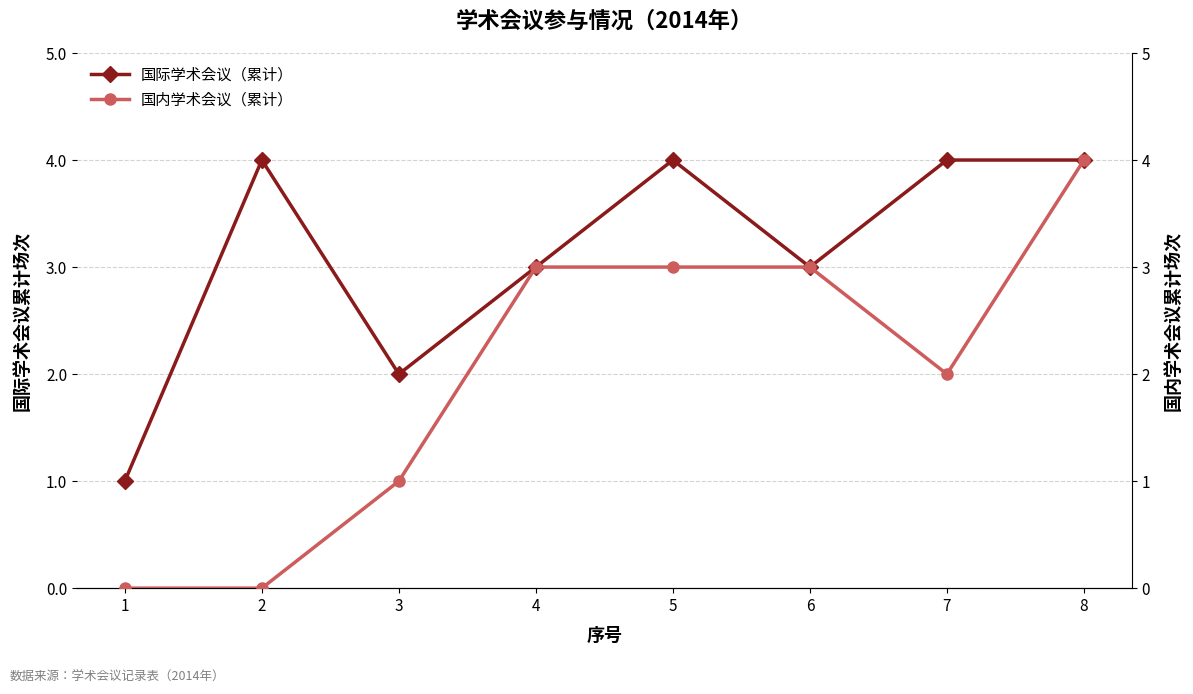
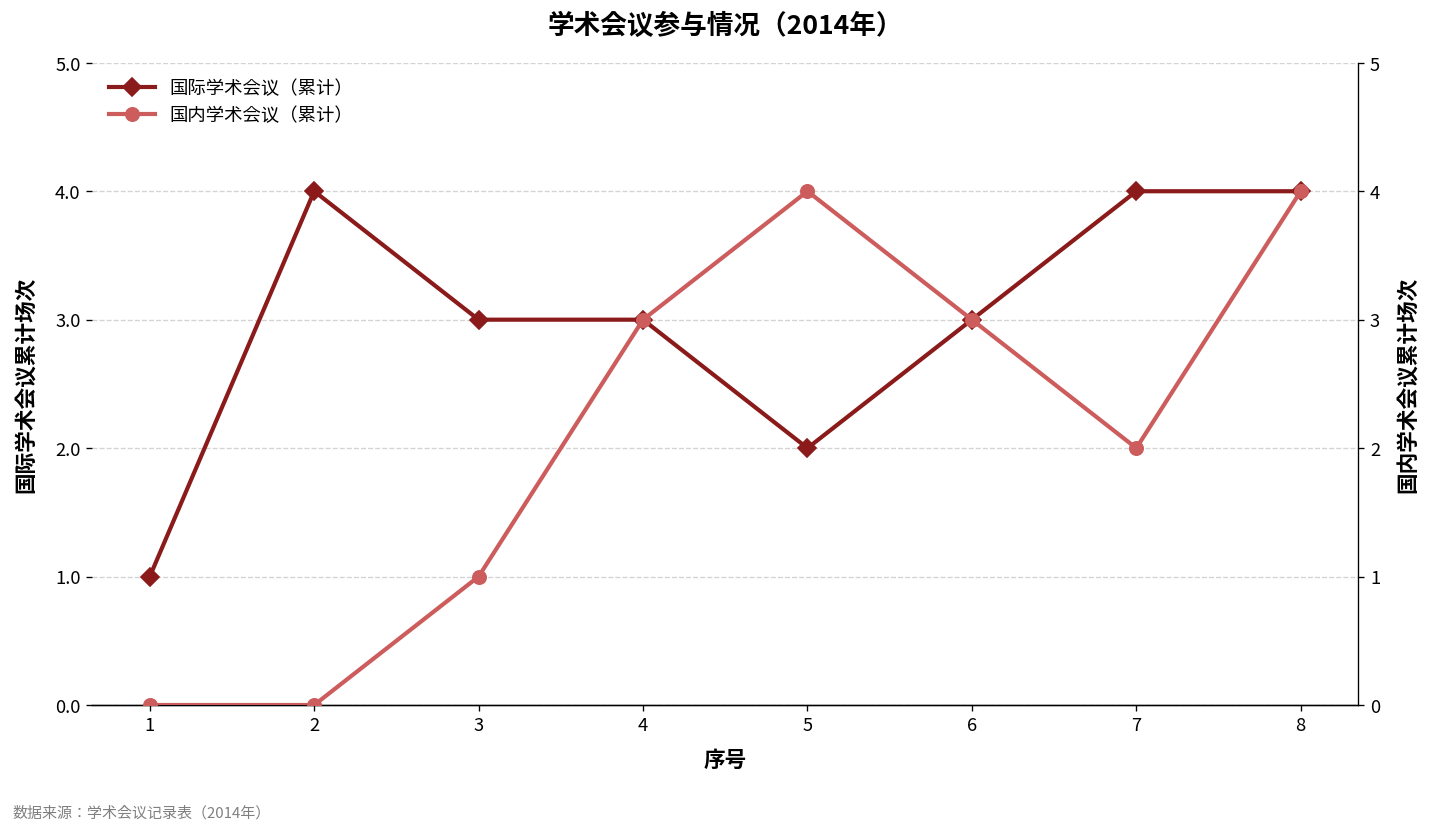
国际学术会议（累计）, 3: 2 -> 3
国际学术会议（累计）, 5: 4 -> 2
国内学术会议（累计）, 5: 3 -> 4
